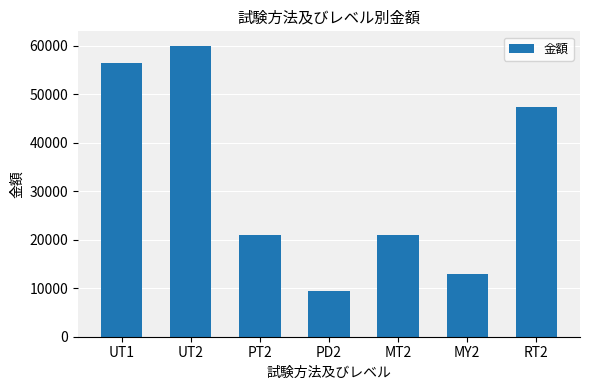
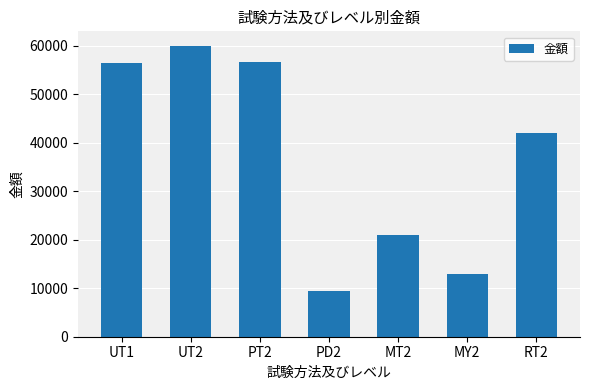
PT2: 21000 -> 57000
RT2: 47000 -> 42000
